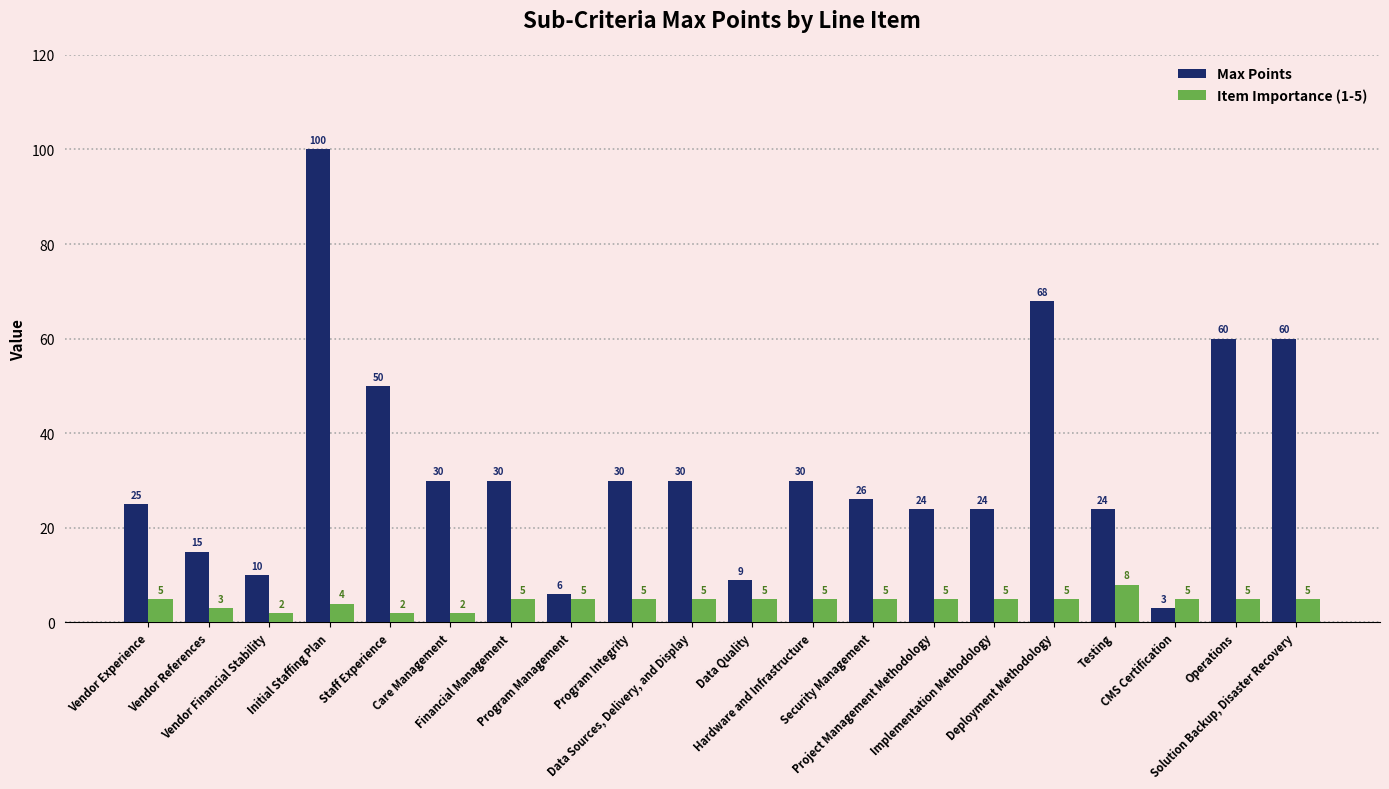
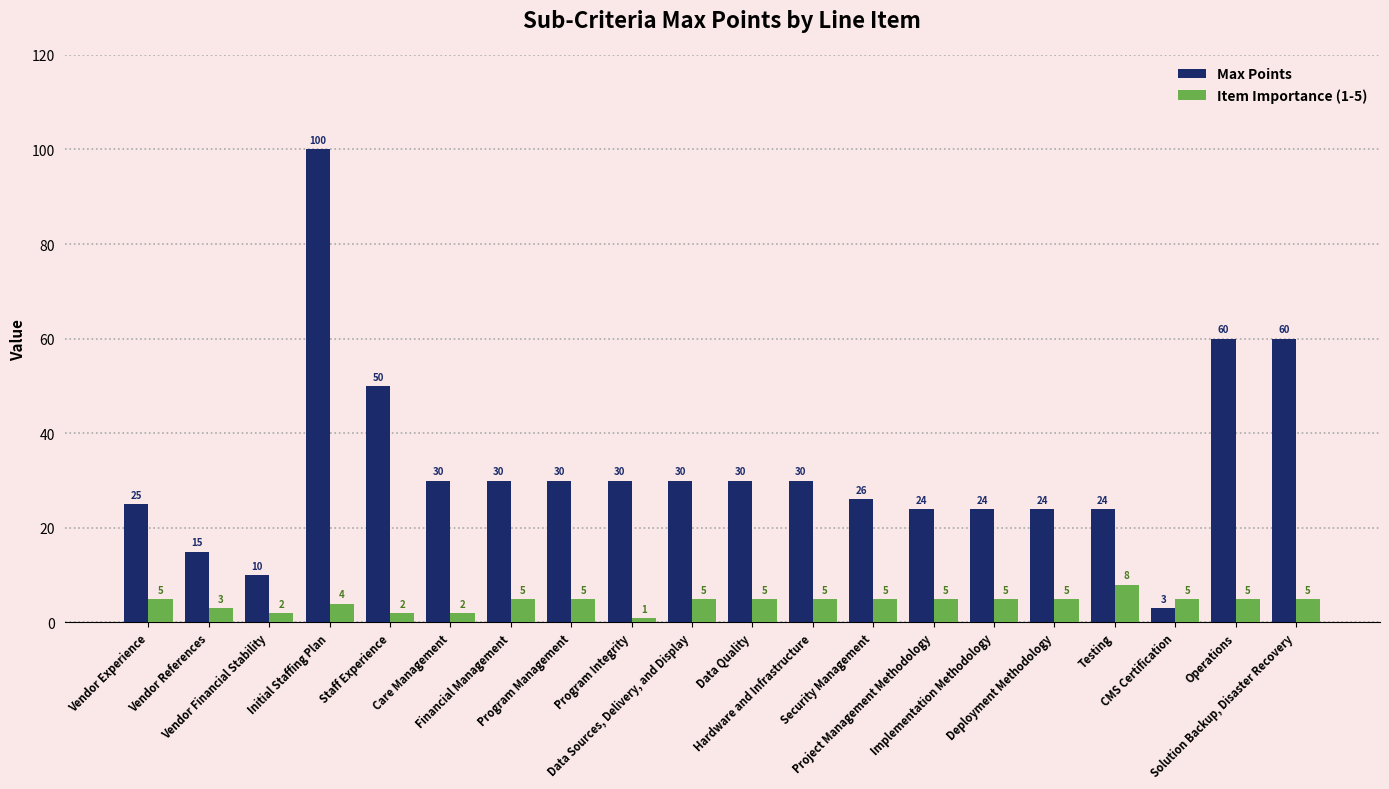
Max Points, Program Management: 6 -> 30
Item Importance (1-5), Program Integrity: 5 -> 1
Max Points, Data Quality: 9 -> 30
Max Points, Deployment Methodology: 68 -> 24
